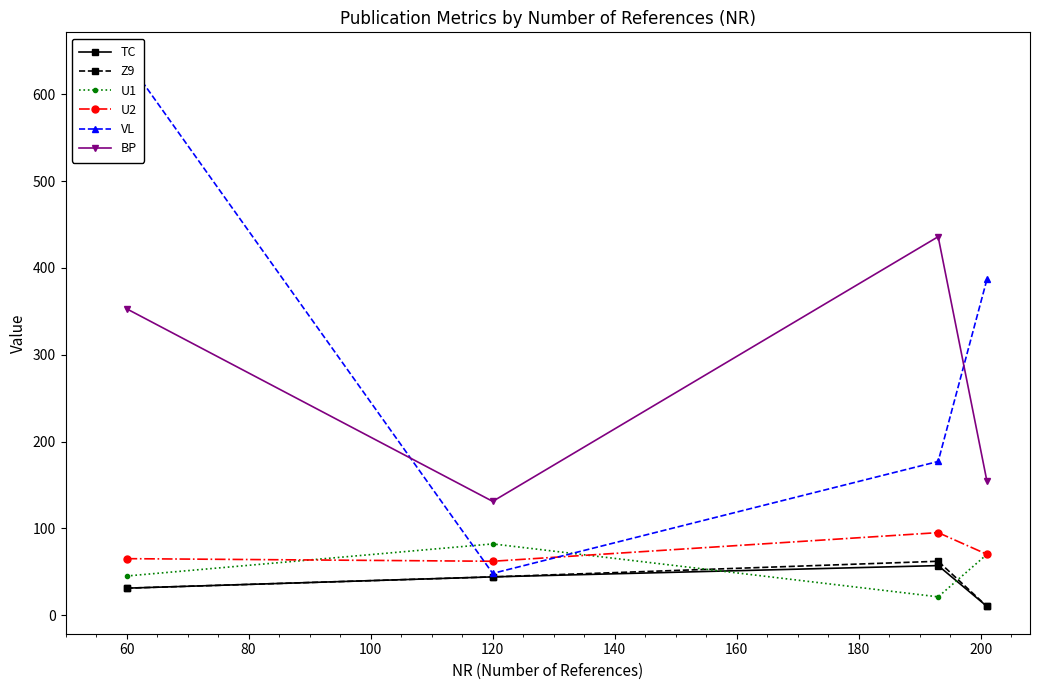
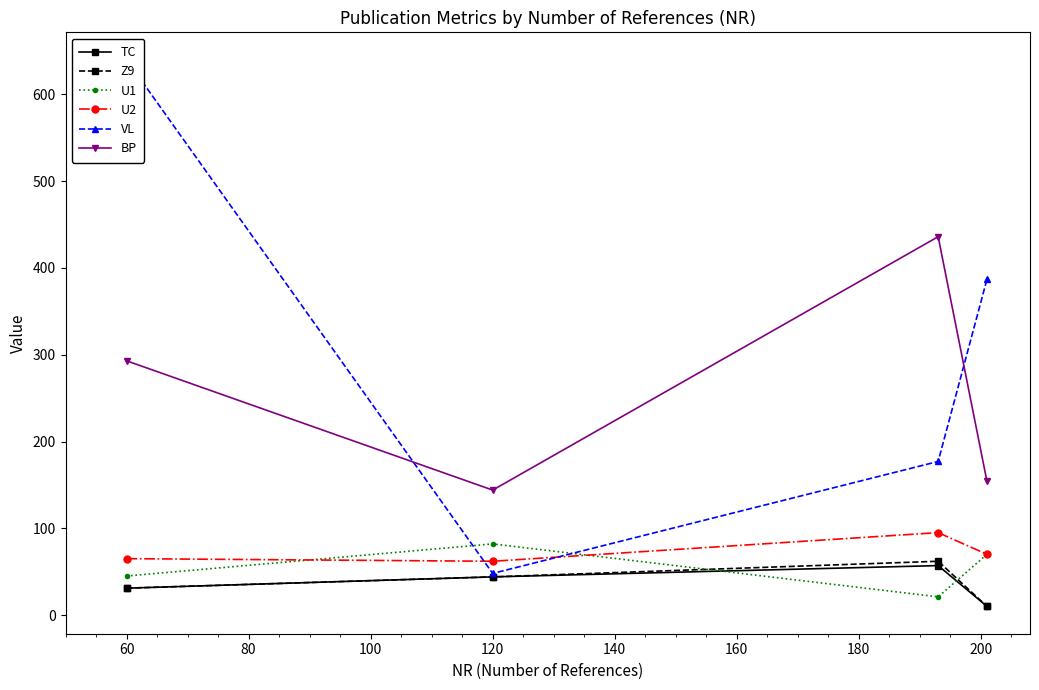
BP, 60: 350 -> 290
BP, 120: 130 -> 140
